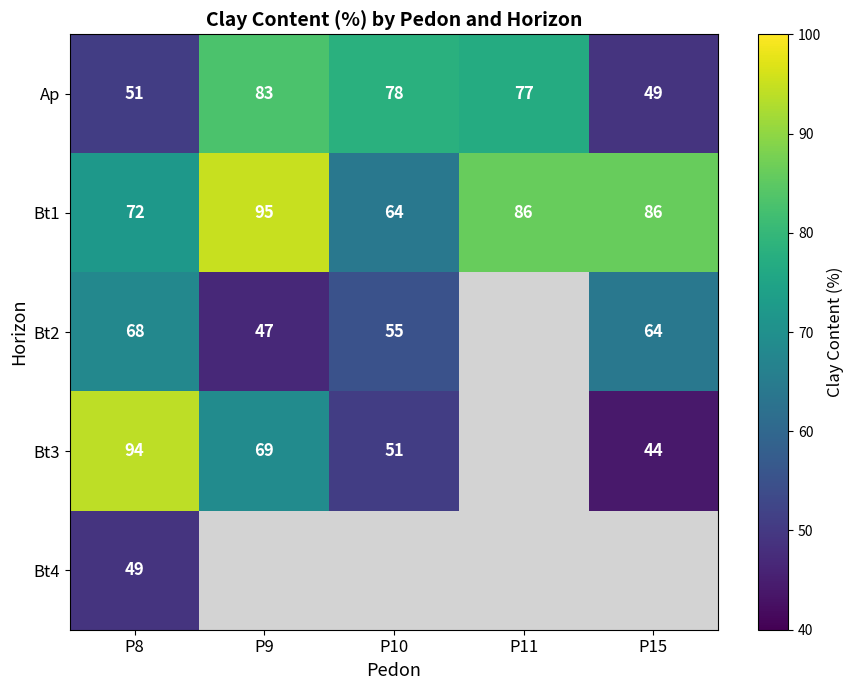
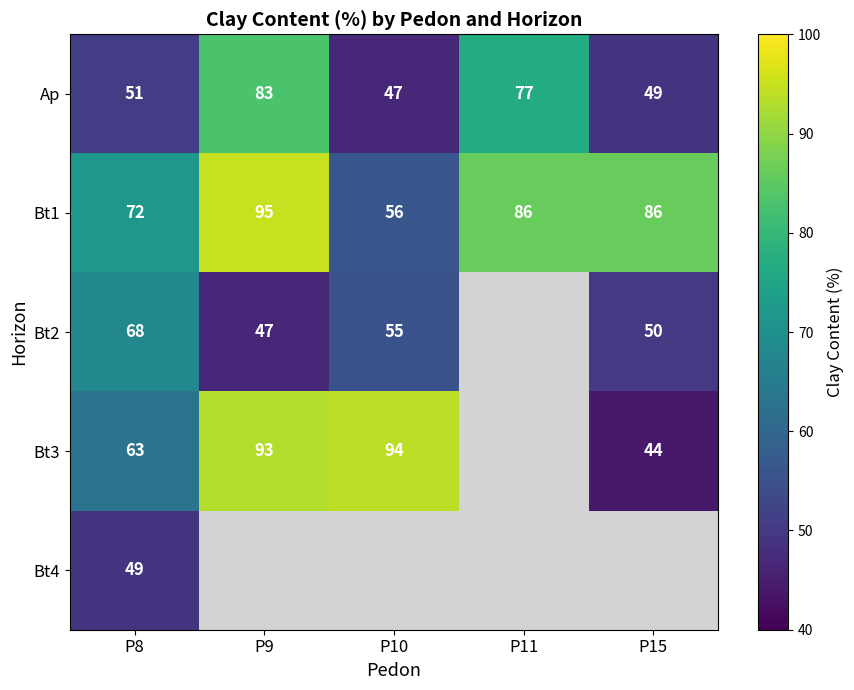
Ap, P10: 78 -> 47
Bt1, P10: 64 -> 56
Bt2, P15: 64 -> 50
Bt3, P8: 94 -> 63
Bt3, P9: 69 -> 93
Bt3, P10: 51 -> 94
